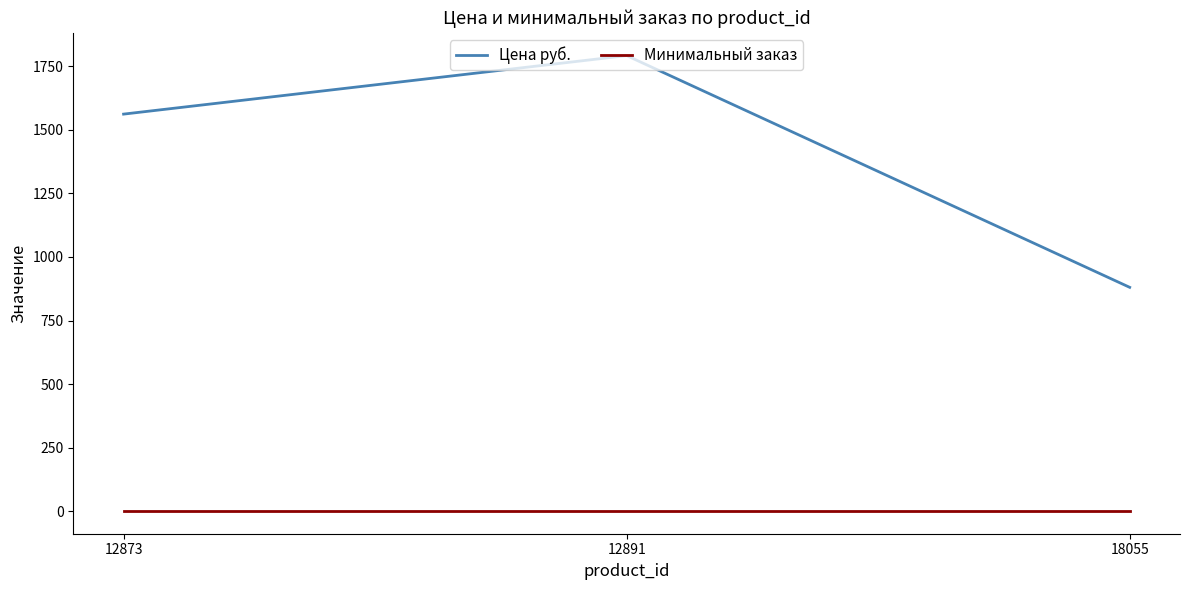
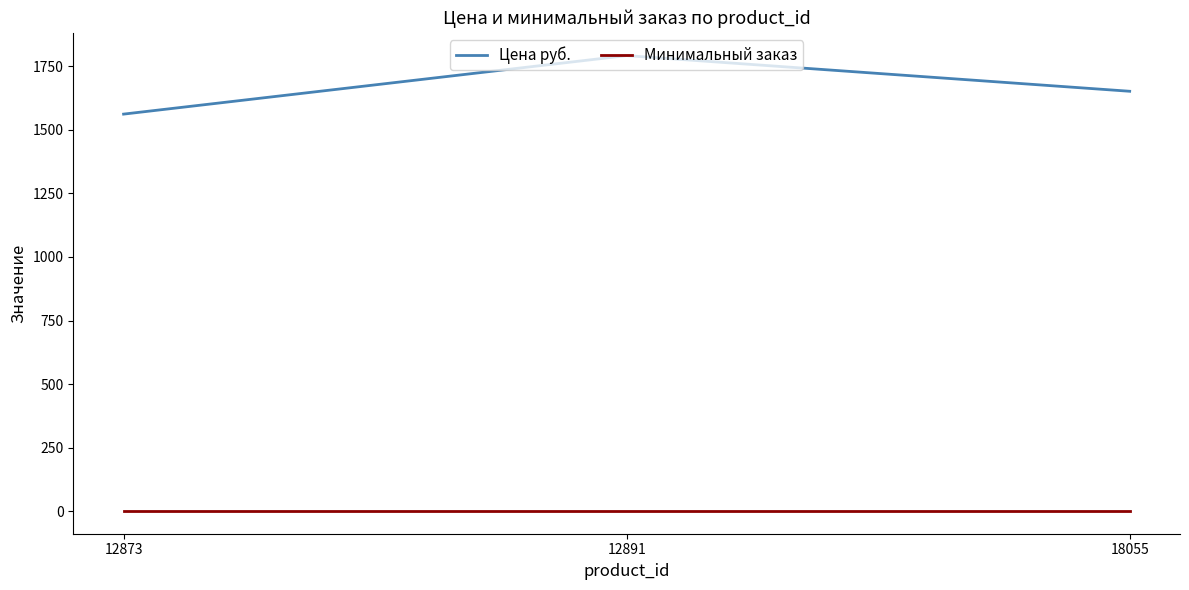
Цена руб., 18055: 880 -> 1650
